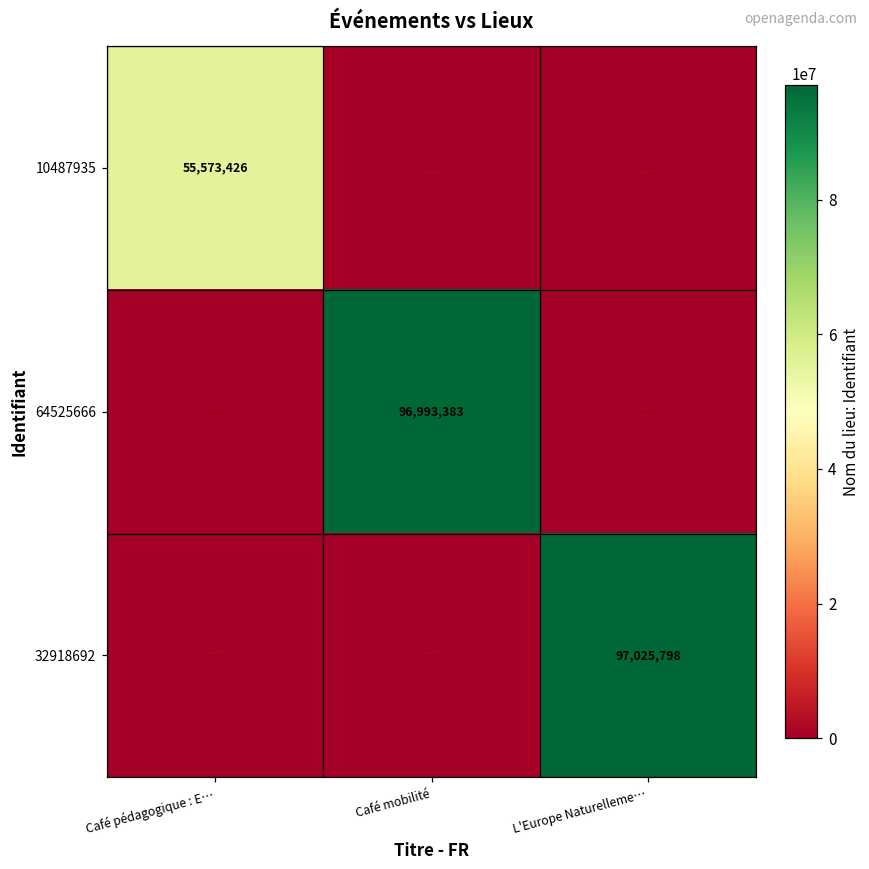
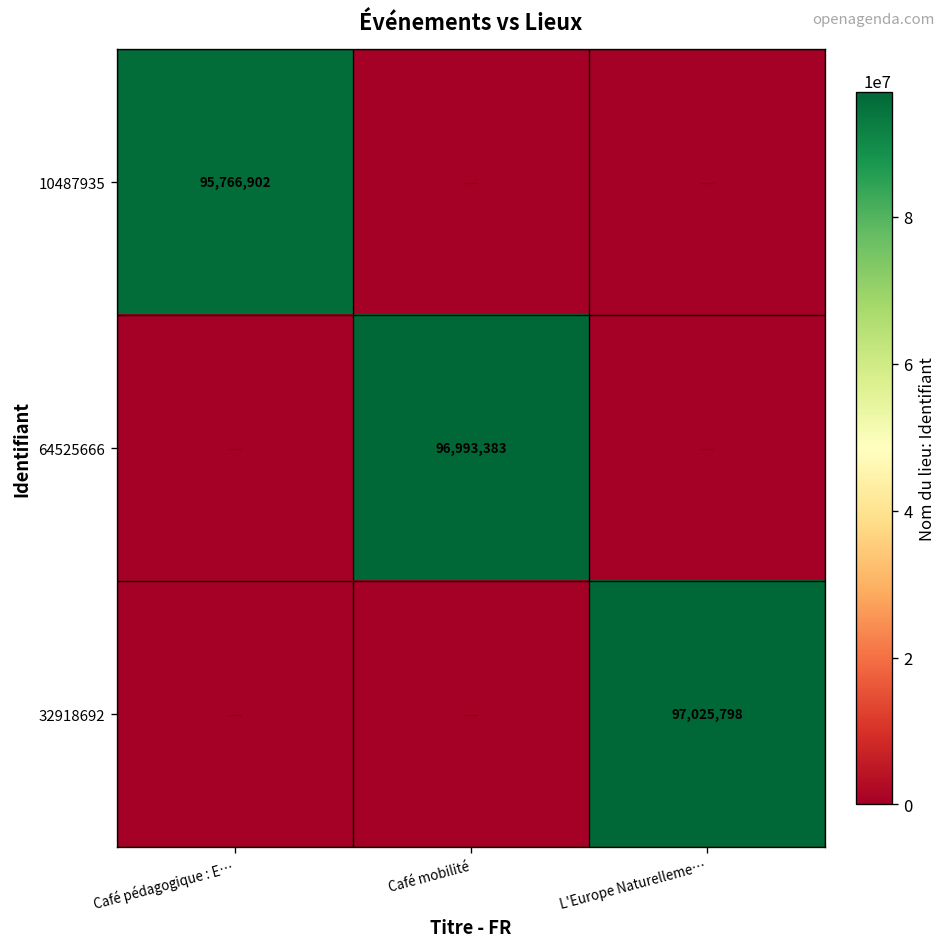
10487935, Café pédagogique : E…: 55,573,426 -> 95,766,902
